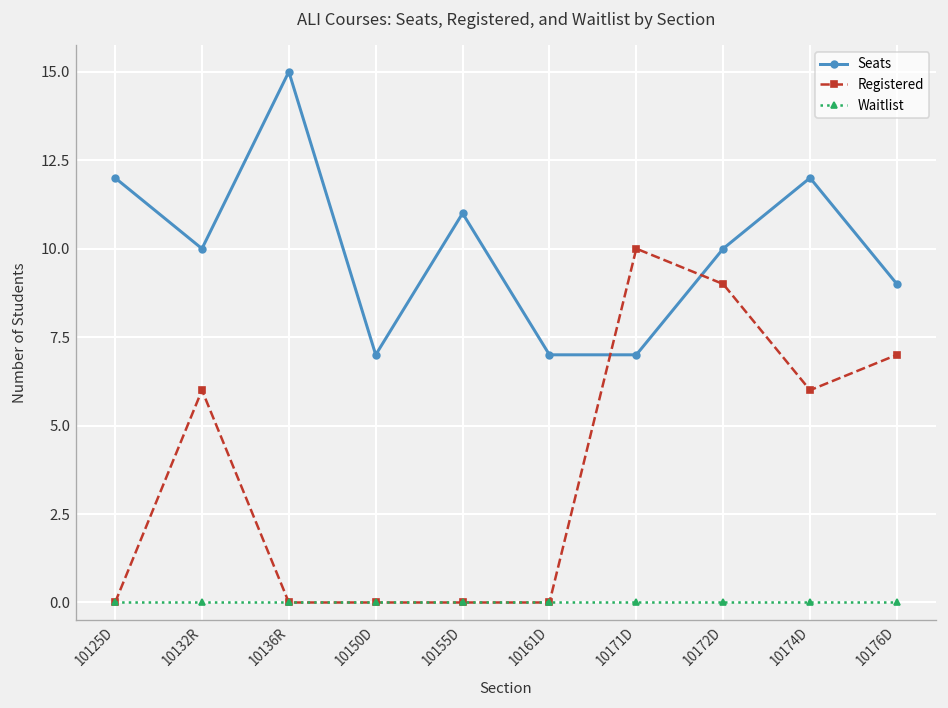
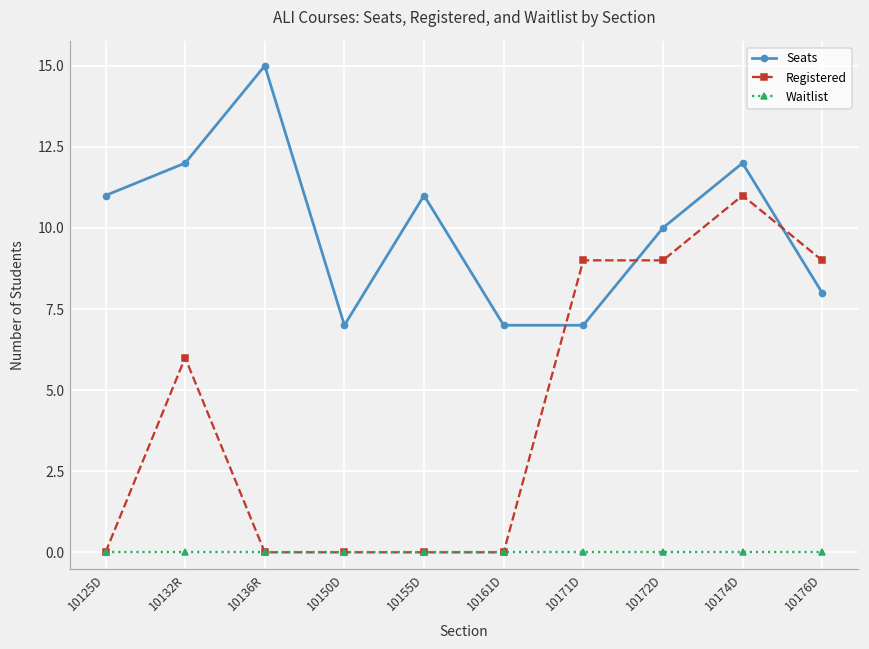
Seats, 10125D: 12 -> 11
Seats, 10132R: 10 -> 12
Registered, 10171D: 10 -> 9
Registered, 10174D: 6 -> 11
Seats, 10176D: 9 -> 8
Registered, 10176D: 7 -> 9
